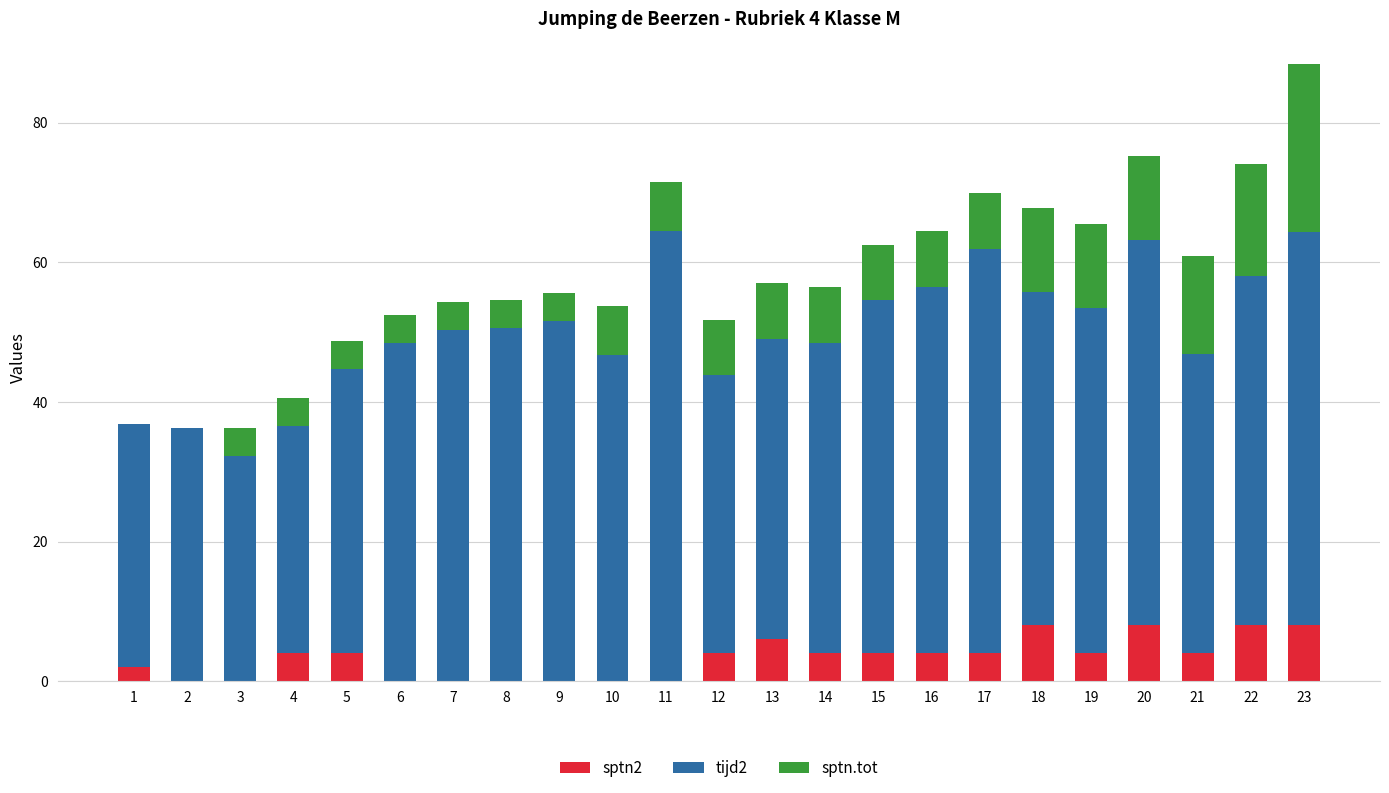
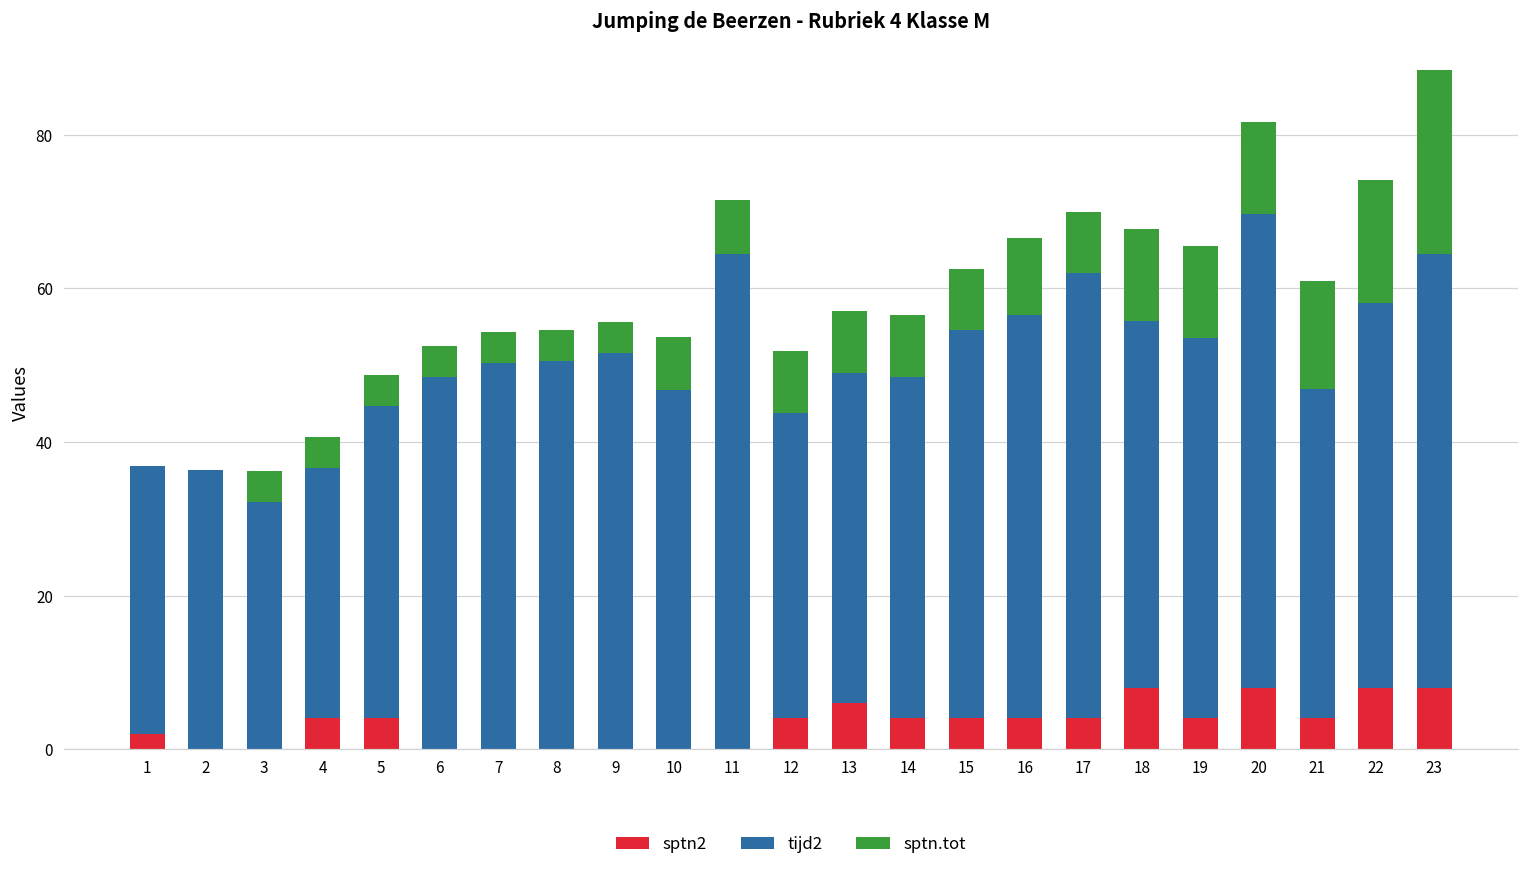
sptn.tot, 16: 8 -> 10
tijd2, 20: 55 -> 62
